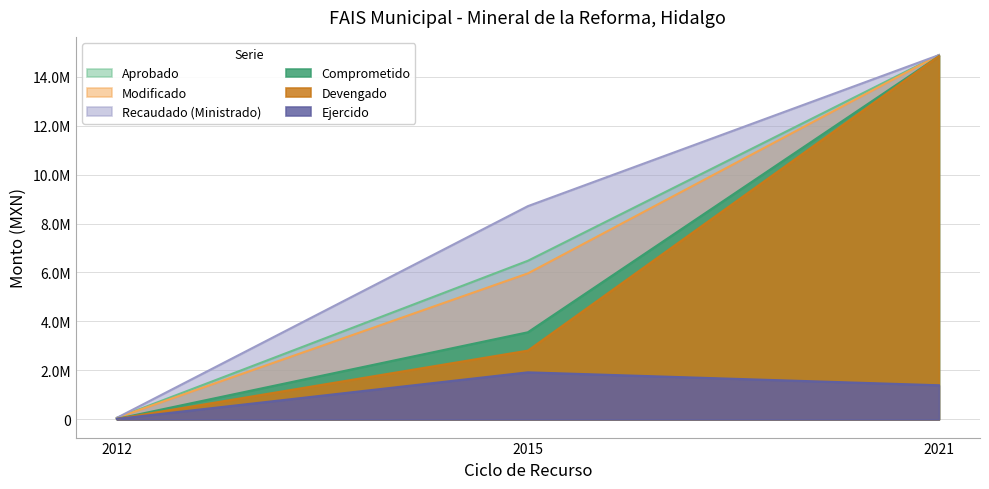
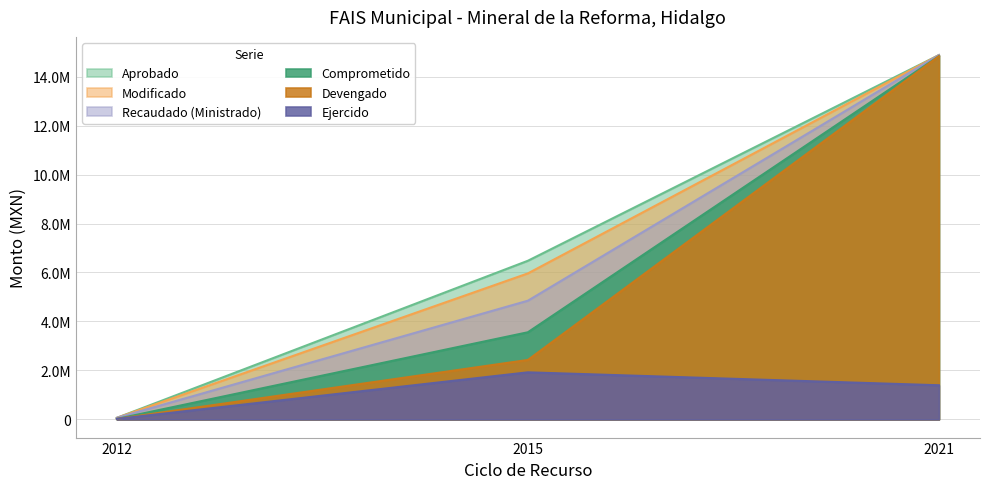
Recaudado (Ministrado), 2015: 8700000 -> 4800000
Devengado, 2015: 2800000 -> 2400000
